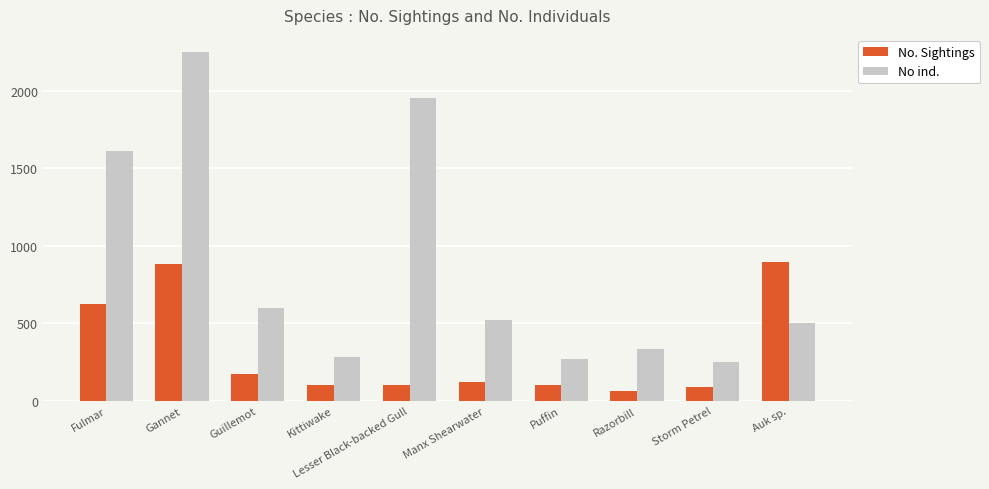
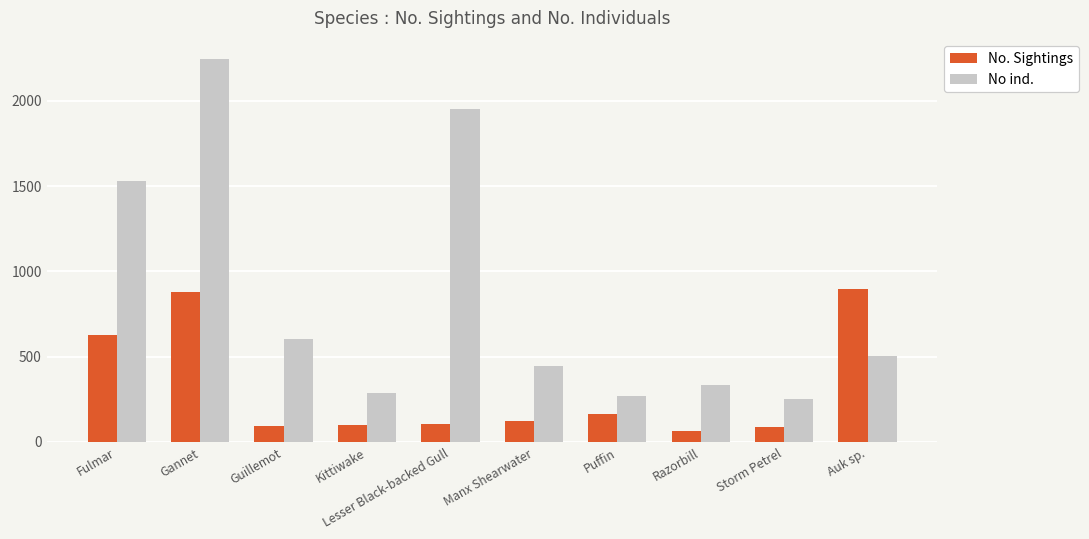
No ind., Fulmar: 1610 -> 1530
No. Sightings, Guillemot: 170 -> 100
No ind., Manx Shearwater: 520 -> 450
No. Sightings, Puffin: 110 -> 160
